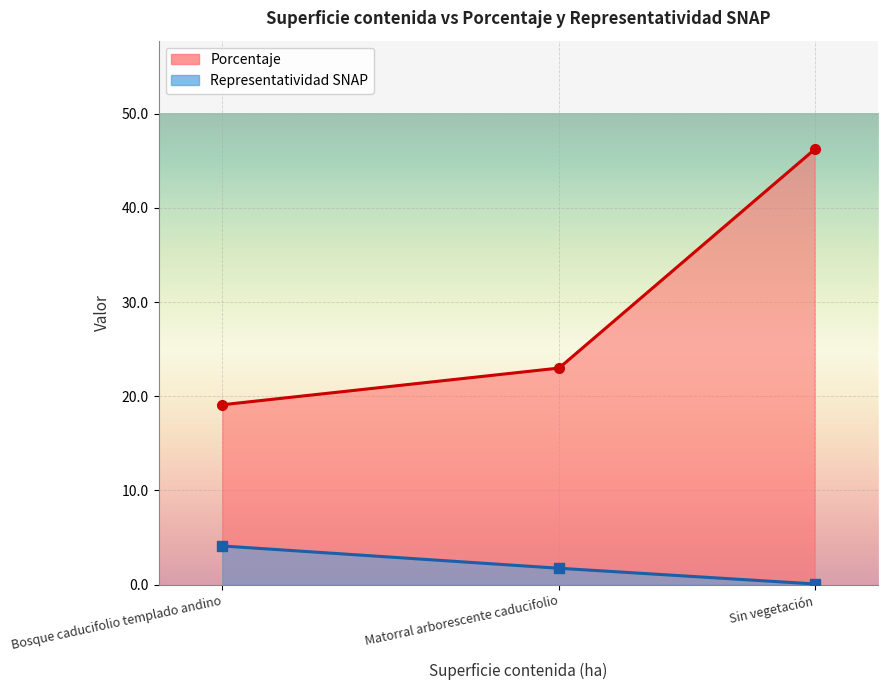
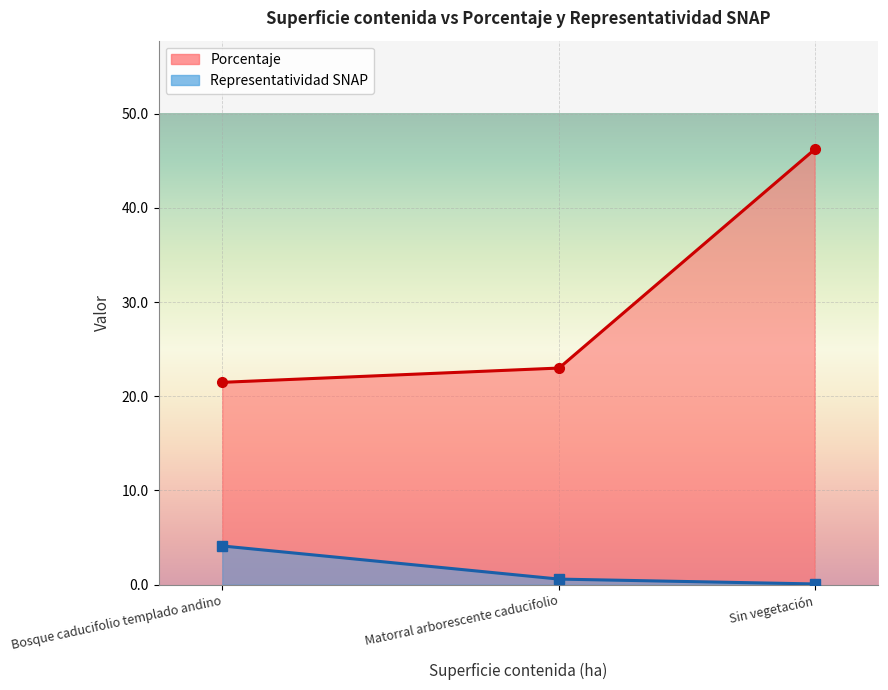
Porcentaje, Bosque caducifolio templado andino: 19 -> 21
Representatividad SNAP, Matorral arborescente caducifolio: 2 -> 1
